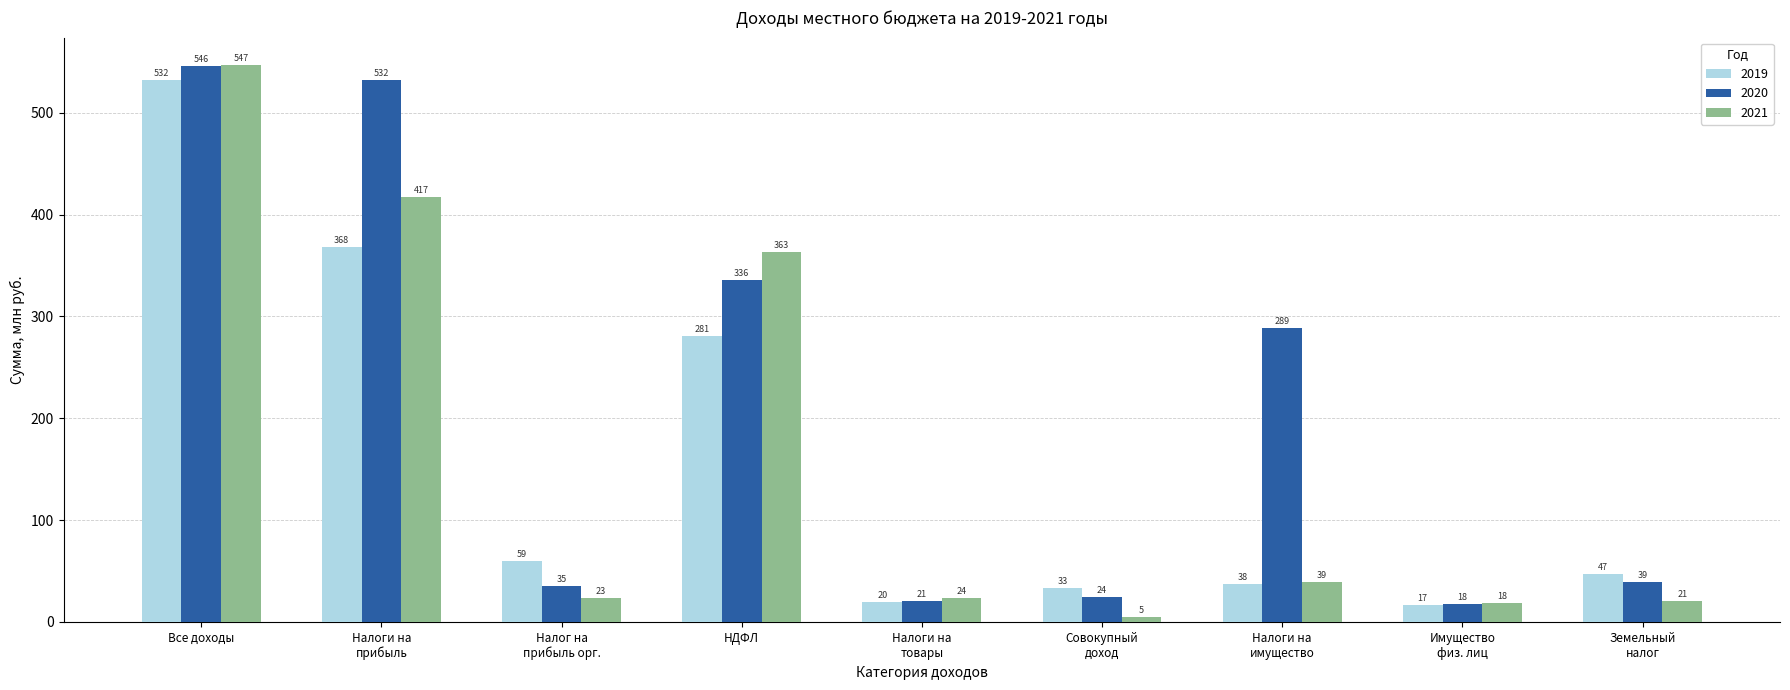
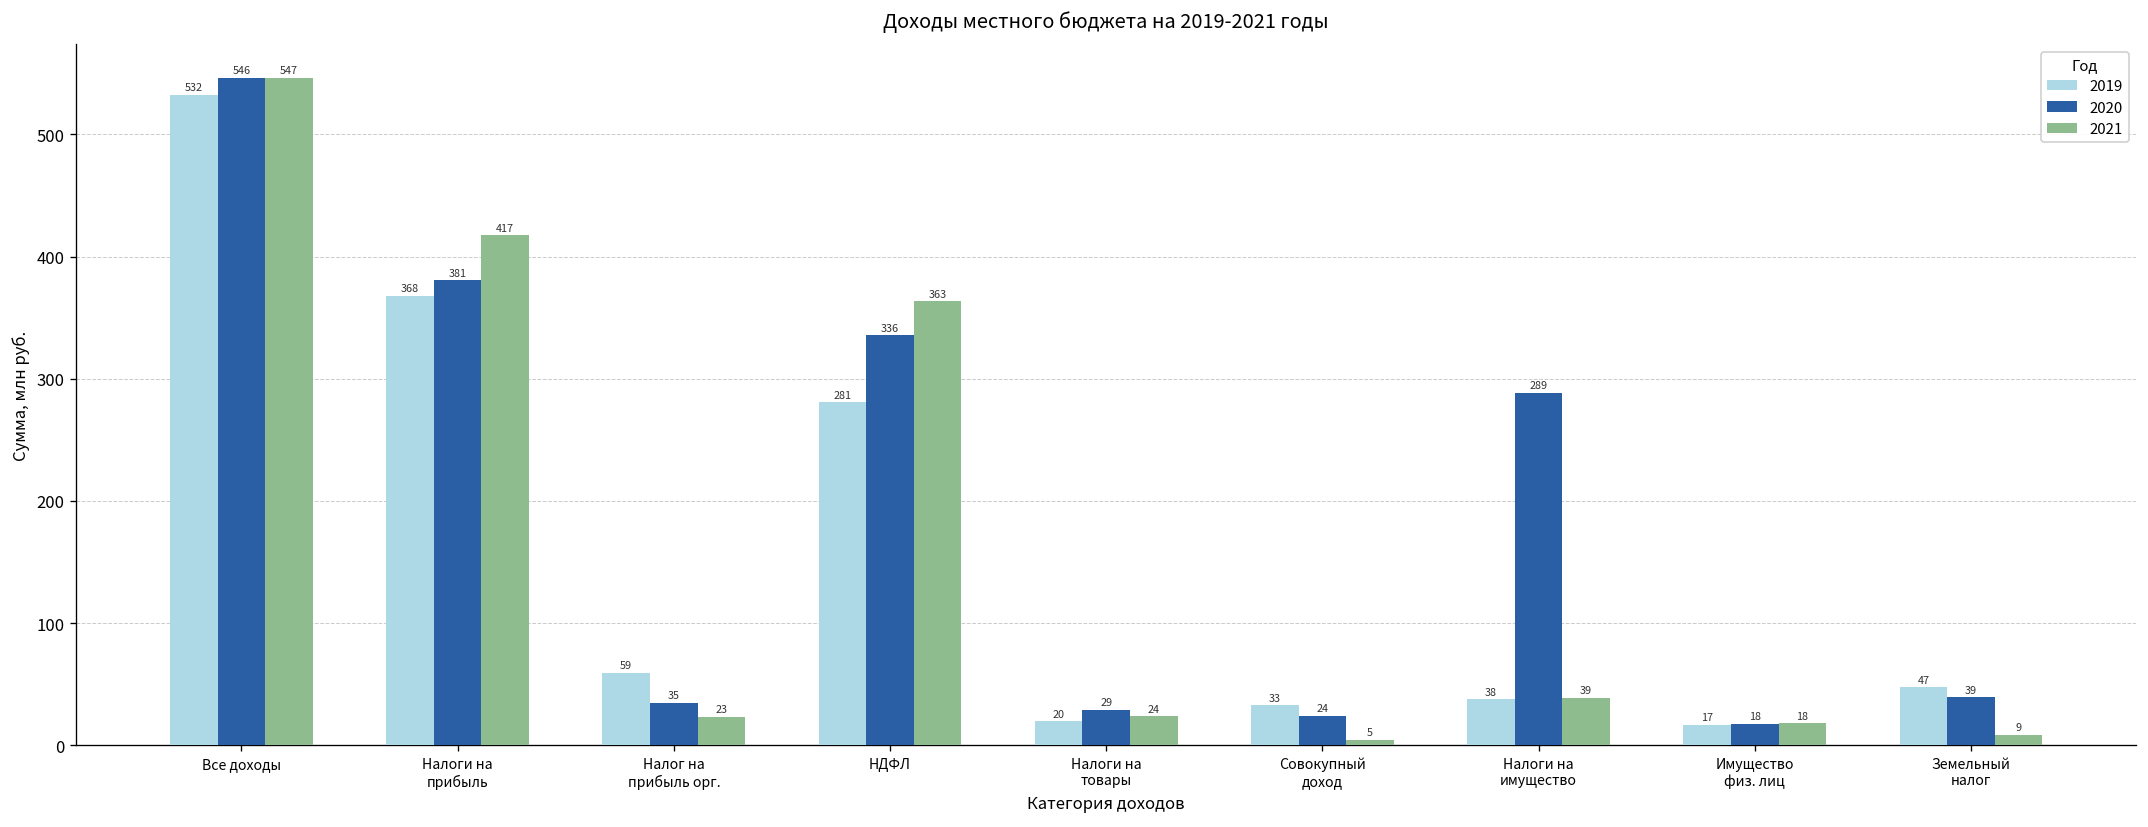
2020, Налоги на прибыль: 532 -> 381
2020, Налоги на товары: 21 -> 29
2021, Земельный налог: 21 -> 9
